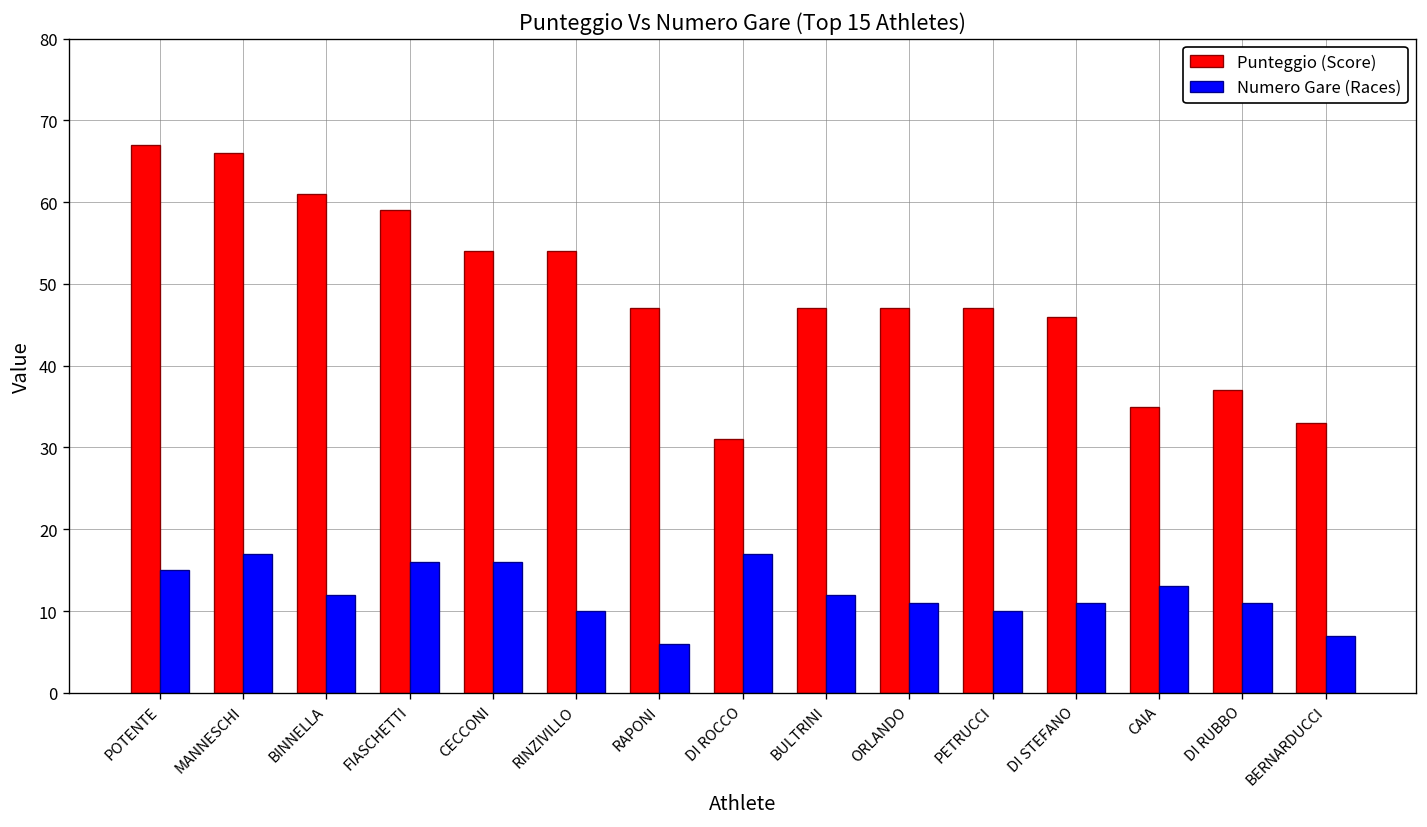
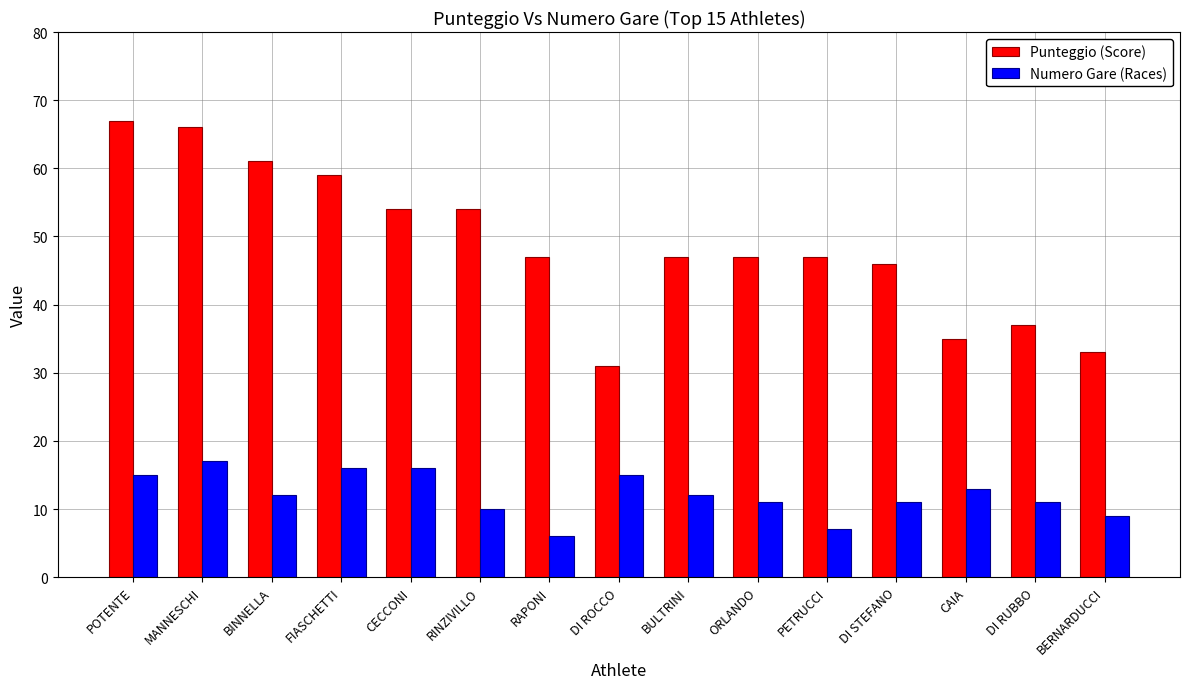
Numero Gare (Races), DI ROCCO: 17 -> 15
Numero Gare (Races), PETRUCCI: 10 -> 7
Numero Gare (Races), BERNARDUCCI: 7 -> 9
